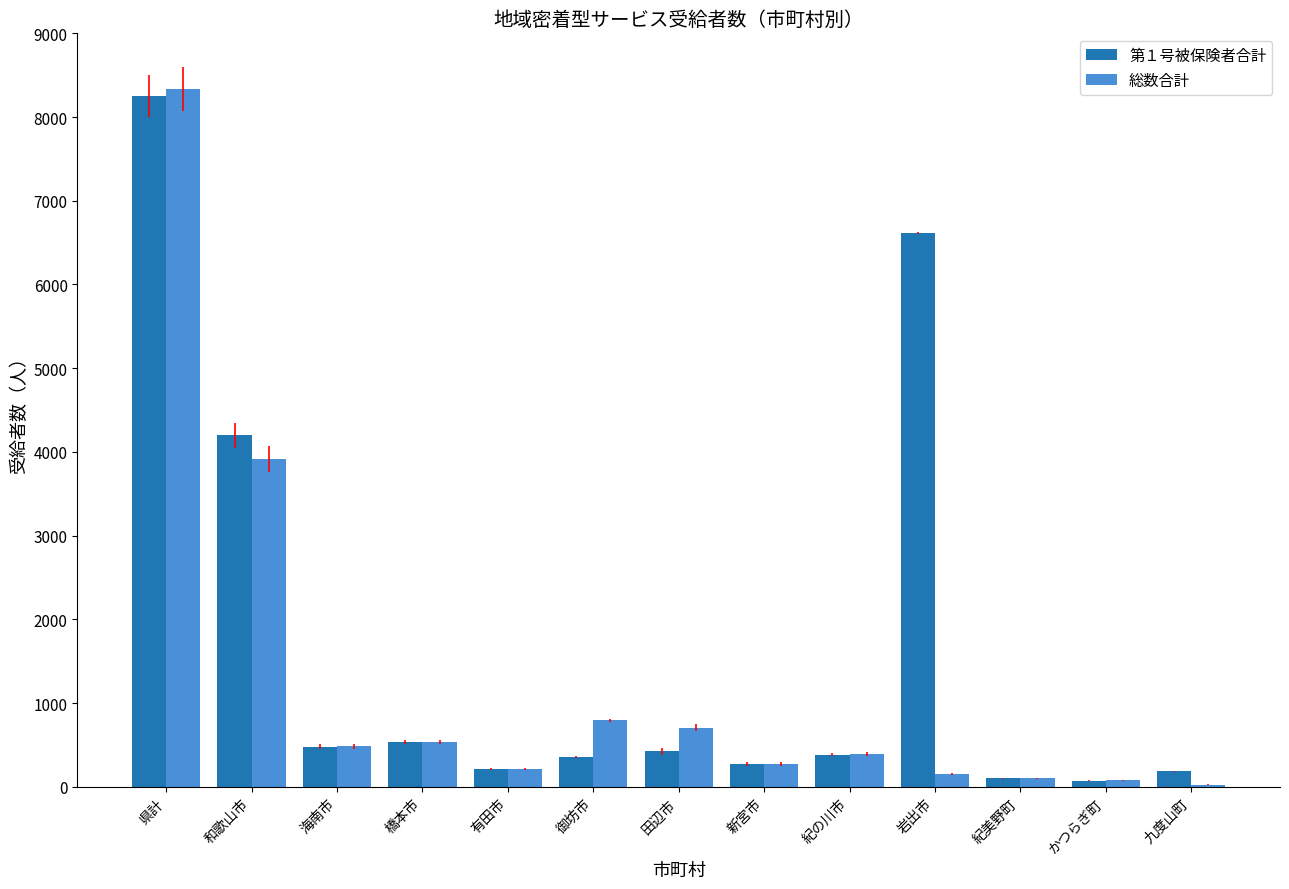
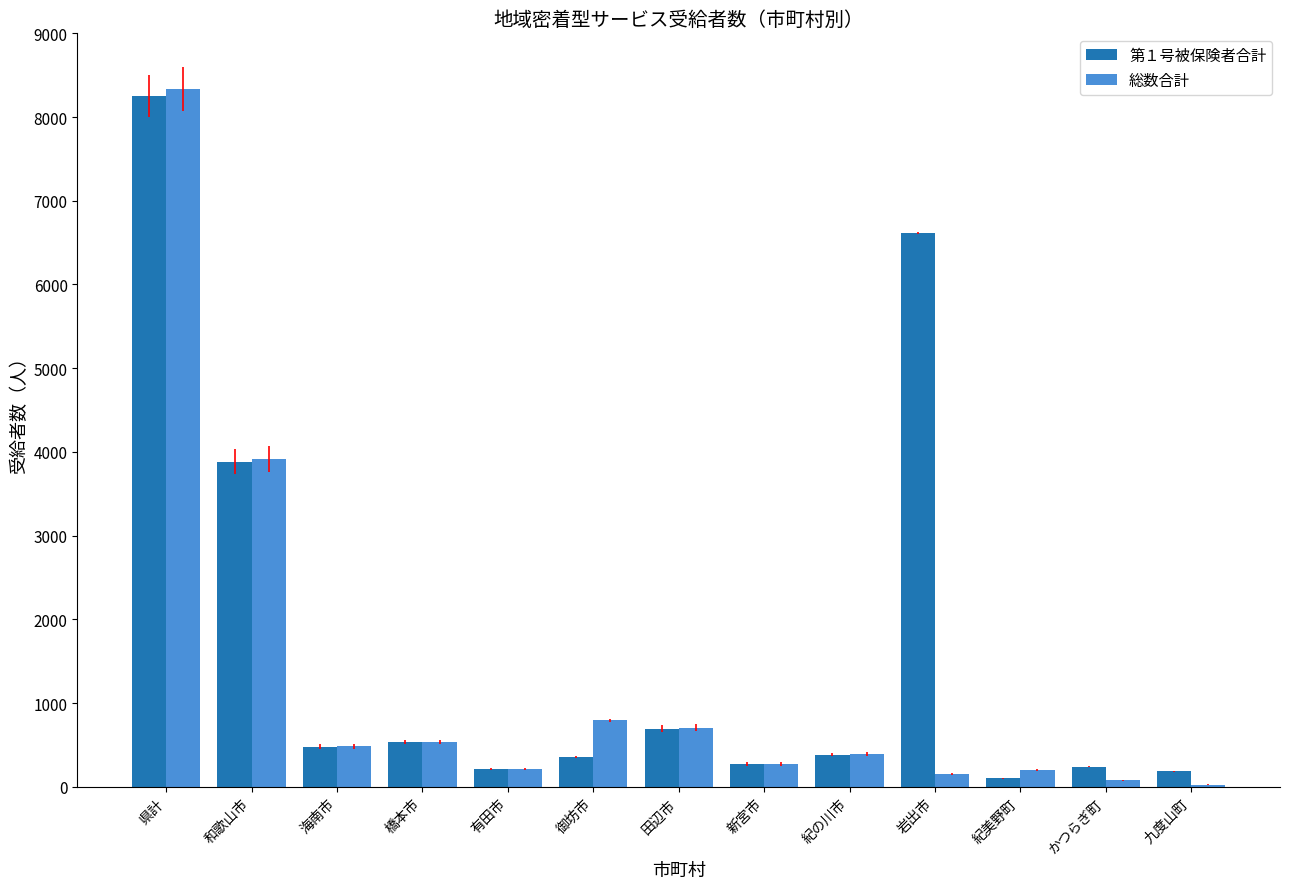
第１号被保険者合計, 和歌山市: 4200 -> 3900
第１号被保険者合計, 田辺市: 400 -> 700
総数合計, 紀美野町: 100 -> 200
第１号被保険者合計, かつらぎ町: 100 -> 200
